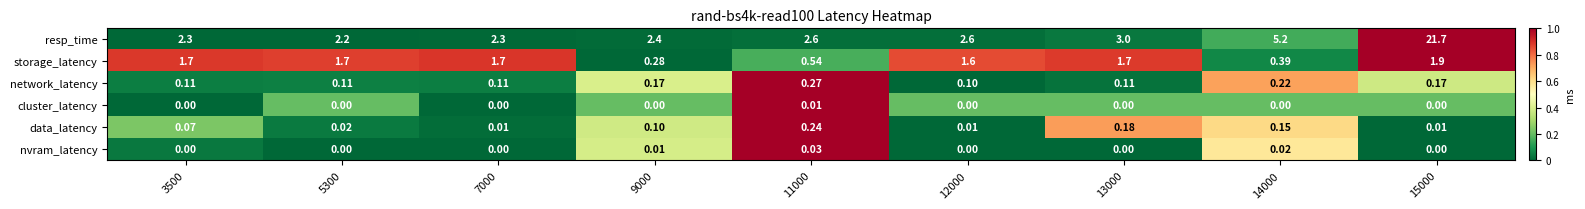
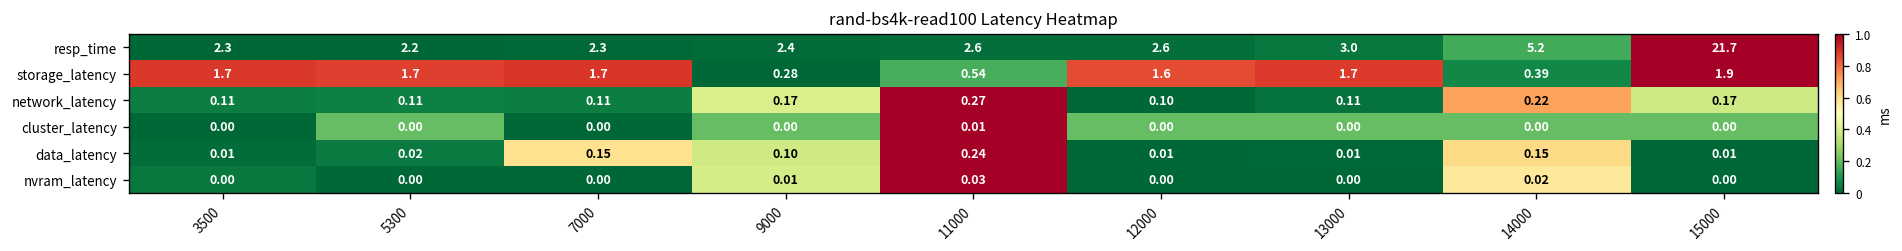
data_latency, 3500: 0.07 -> 0.01
data_latency, 7000: 0.01 -> 0.15
data_latency, 13000: 0.18 -> 0.01
